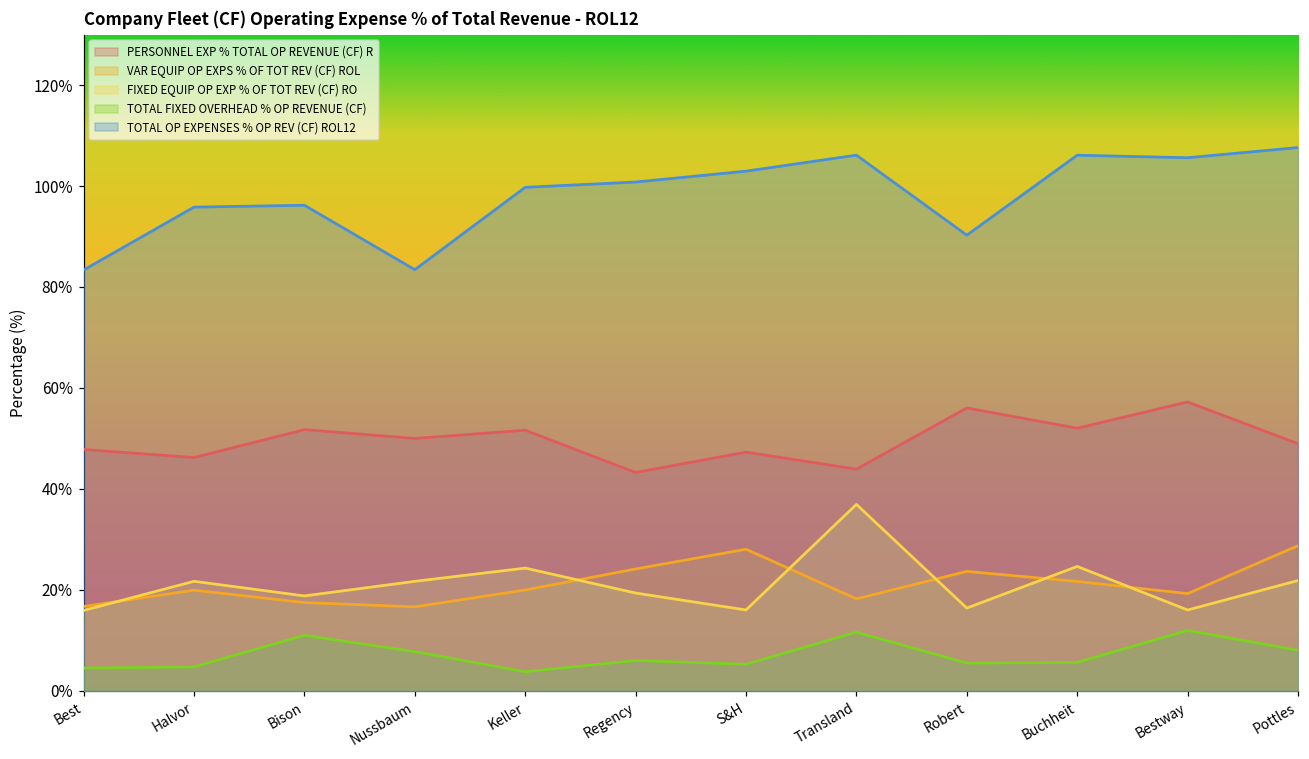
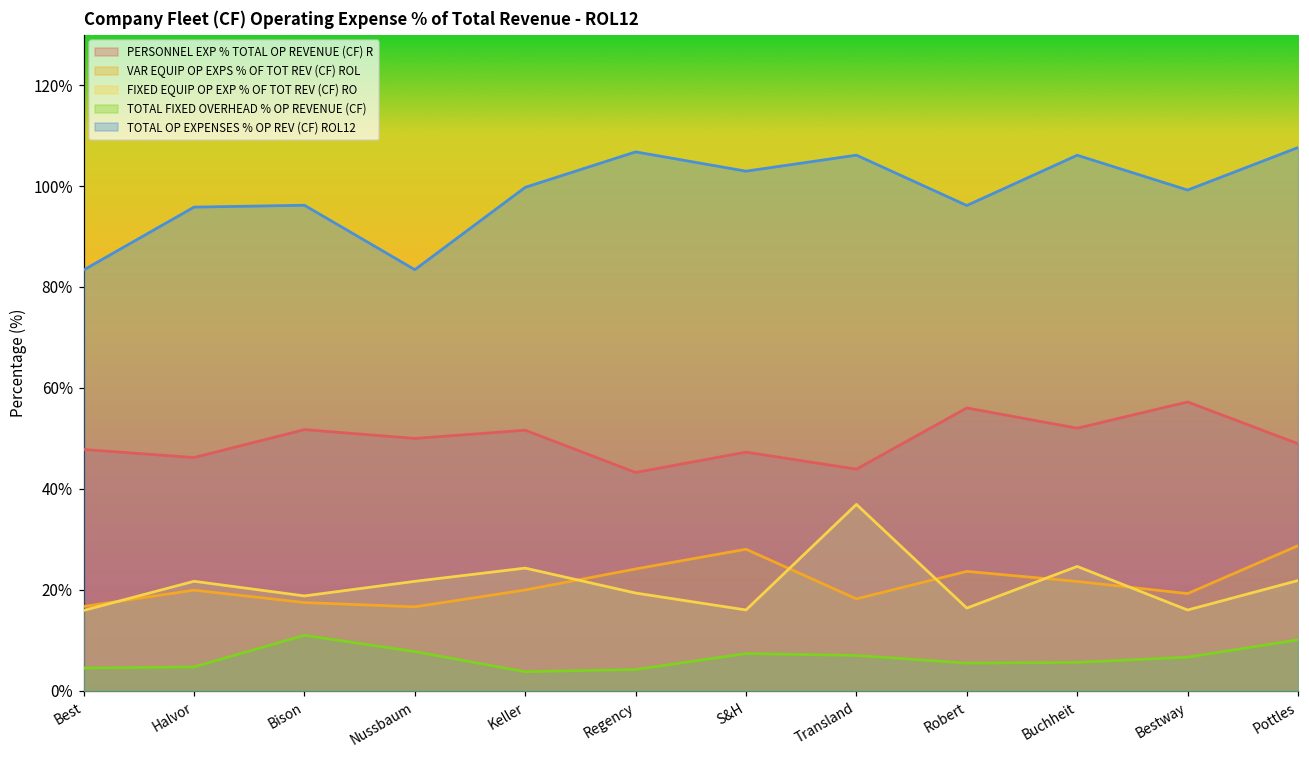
TOTAL FIXED OVERHEAD % OP REVENUE (CF), Regency: 6% -> 4%
TOTAL OP EXPENSES % OP REV (CF) ROL12, Regency: 101% -> 107%
TOTAL FIXED OVERHEAD % OP REVENUE (CF), S&H: 5% -> 7%
TOTAL FIXED OVERHEAD % OP REVENUE (CF), Transland: 12% -> 7%
TOTAL OP EXPENSES % OP REV (CF) ROL12, Robert: 90% -> 96%
TOTAL FIXED OVERHEAD % OP REVENUE (CF), Bestway: 12% -> 7%
TOTAL OP EXPENSES % OP REV (CF) ROL12, Bestway: 106% -> 99%
TOTAL FIXED OVERHEAD % OP REVENUE (CF), Pottles: 8% -> 10%
